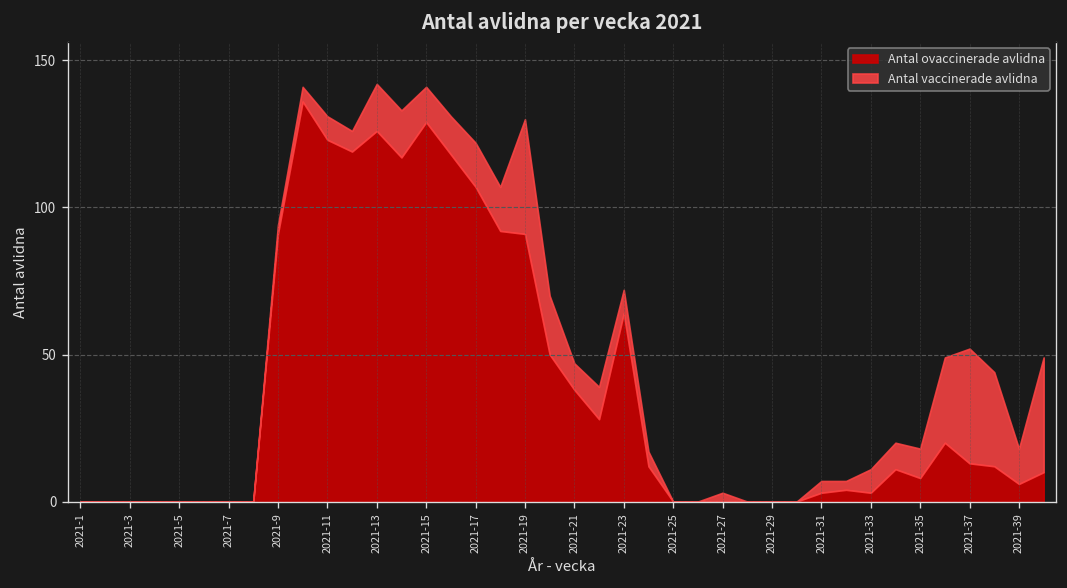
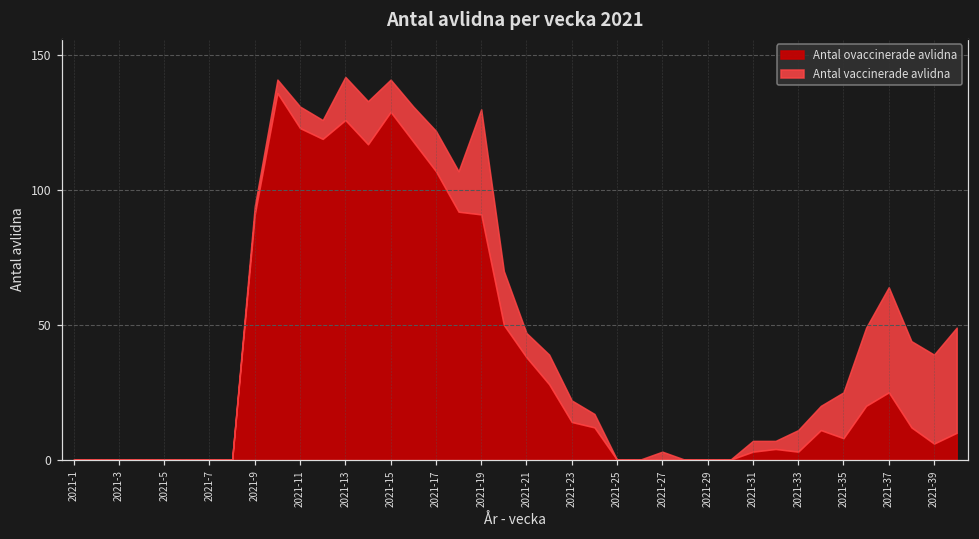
Antal ovaccinerade avlidna, 2021-23: 64 -> 14
Antal vaccinerade avlidna, 2021-35: 10 -> 17
Antal ovaccinerade avlidna, 2021-37: 13 -> 25
Antal vaccinerade avlidna, 2021-39: 12 -> 33
